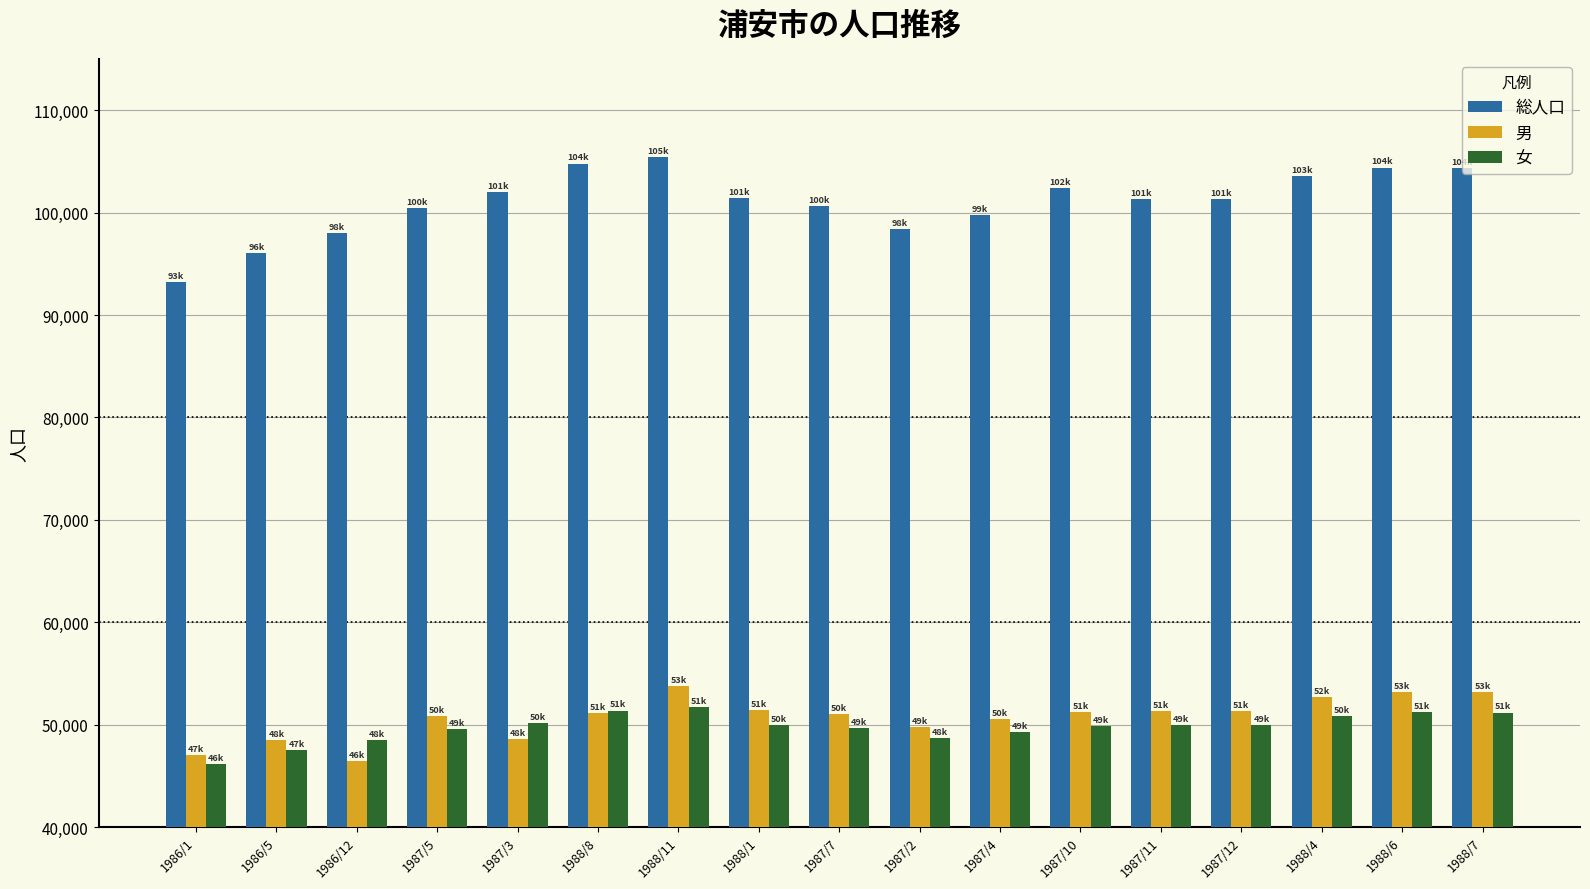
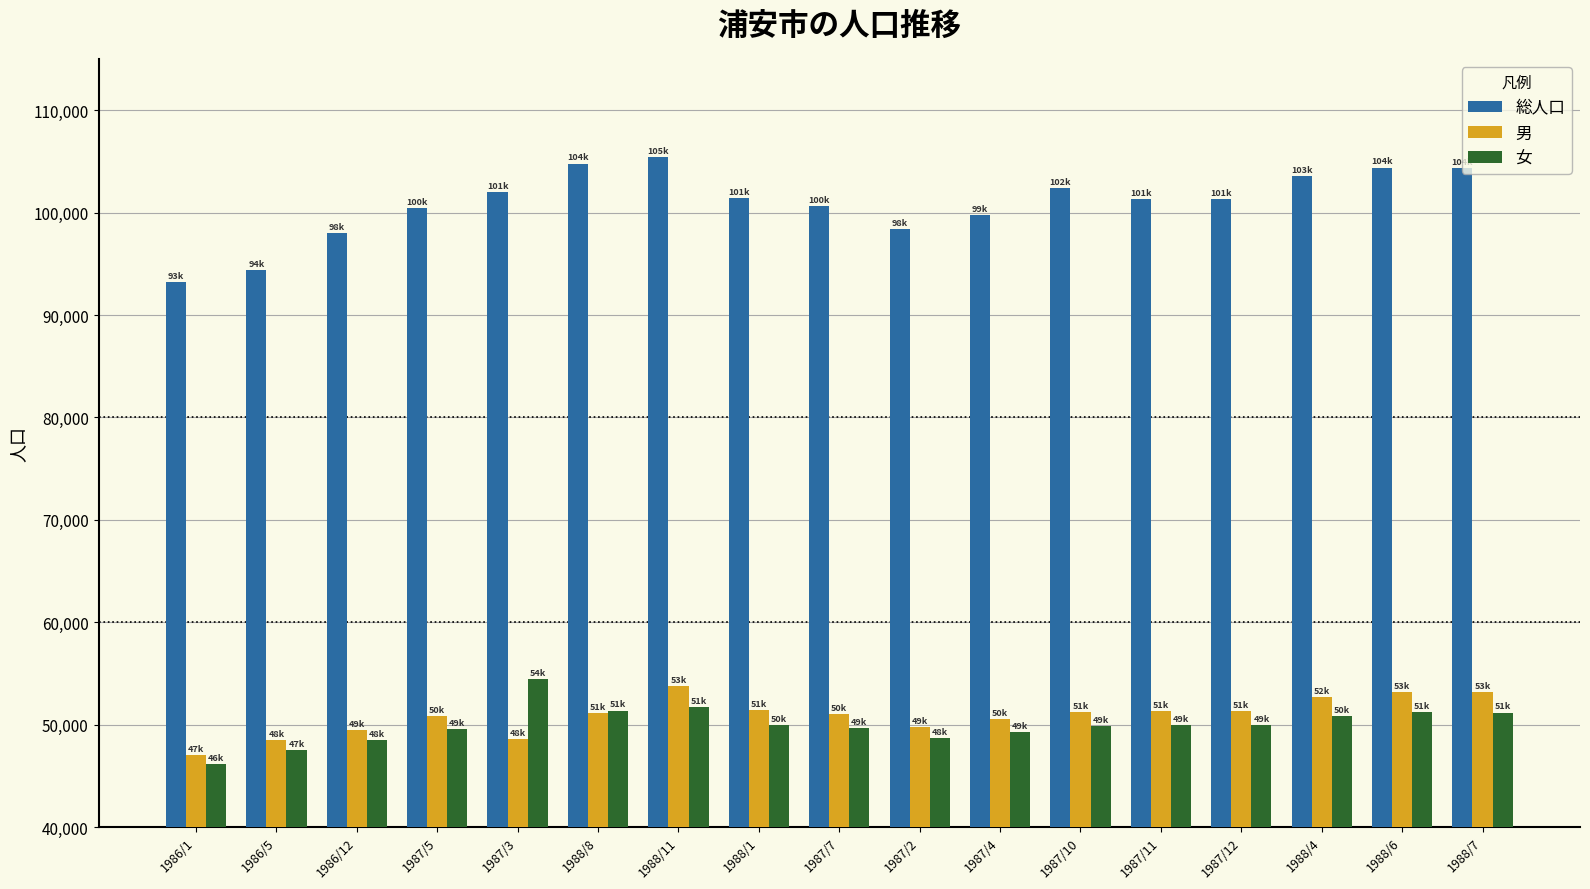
総人口, 1986/5: 96k -> 94k
男, 1986/12: 46k -> 49k
女, 1987/3: 50k -> 54k
